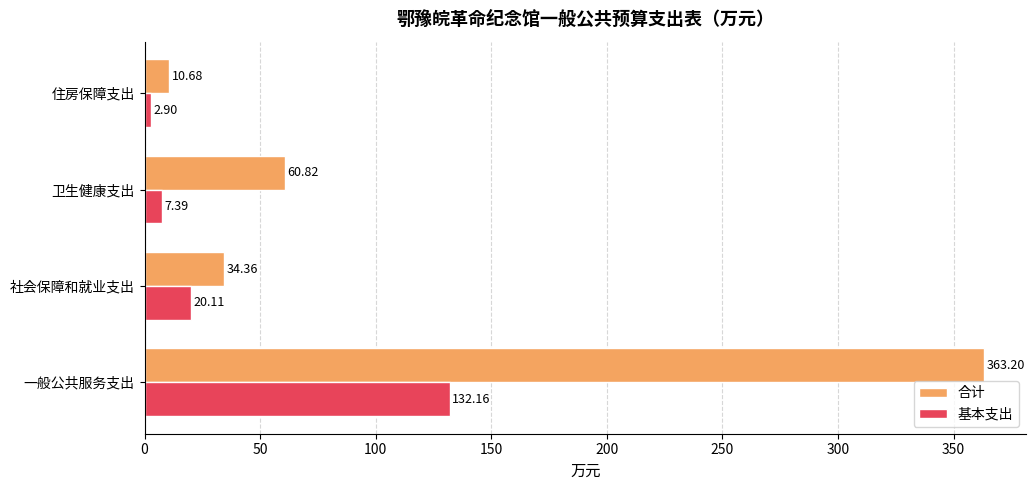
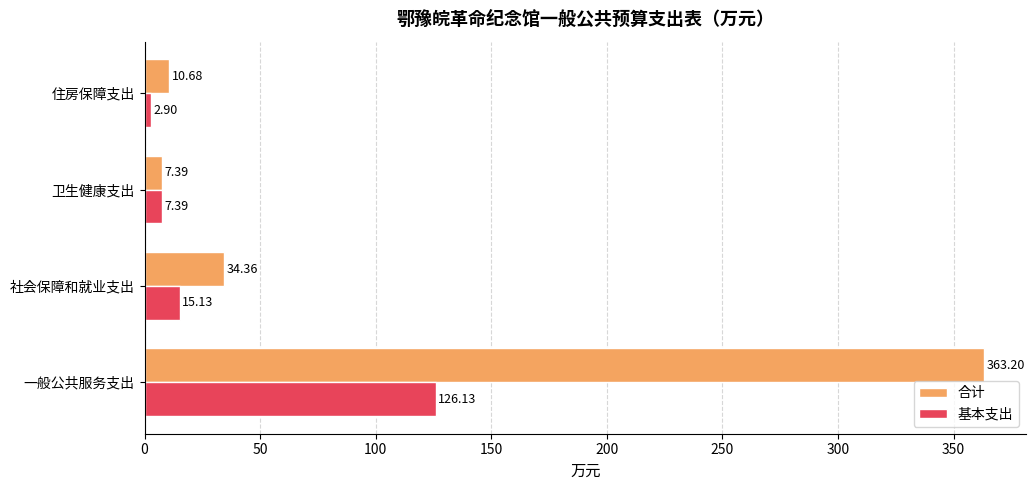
合计, 卫生健康支出: 60.82 -> 7.39
基本支出, 社会保障和就业支出: 20.11 -> 15.13
基本支出, 一般公共服务支出: 132.16 -> 126.13
